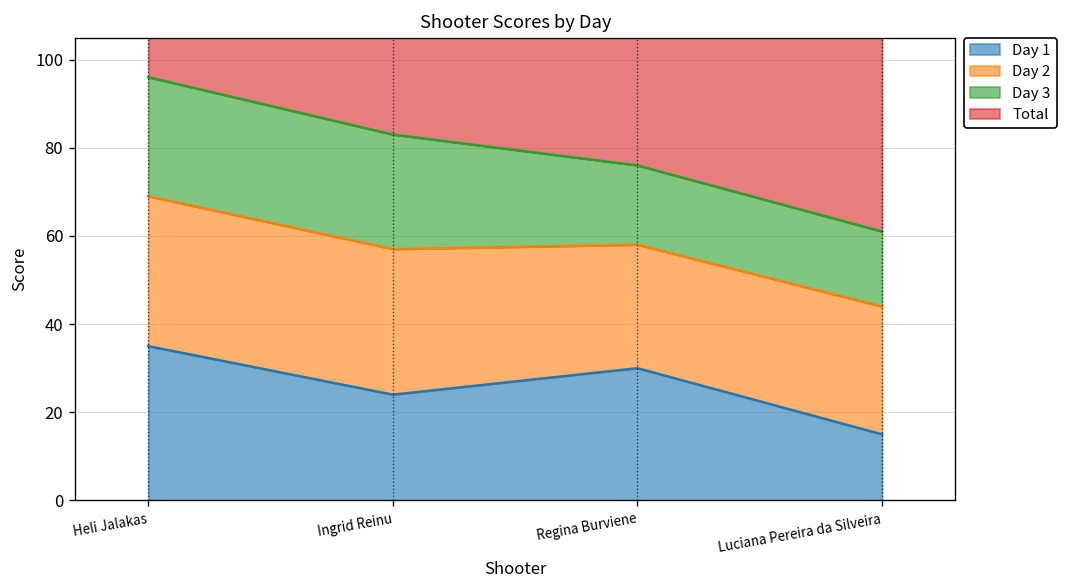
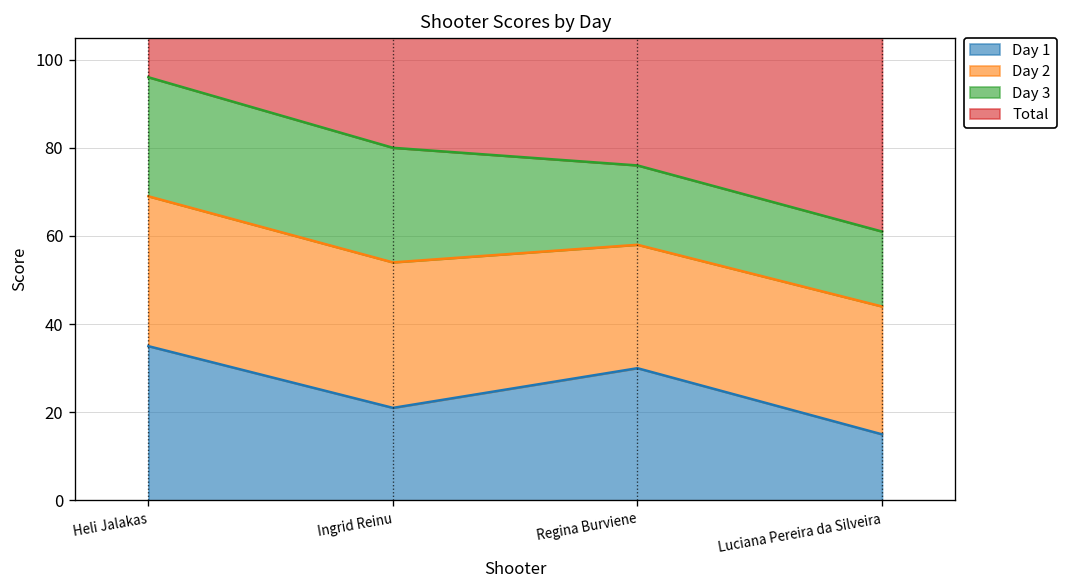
Day 1, Ingrid Reinu: 24 -> 21
